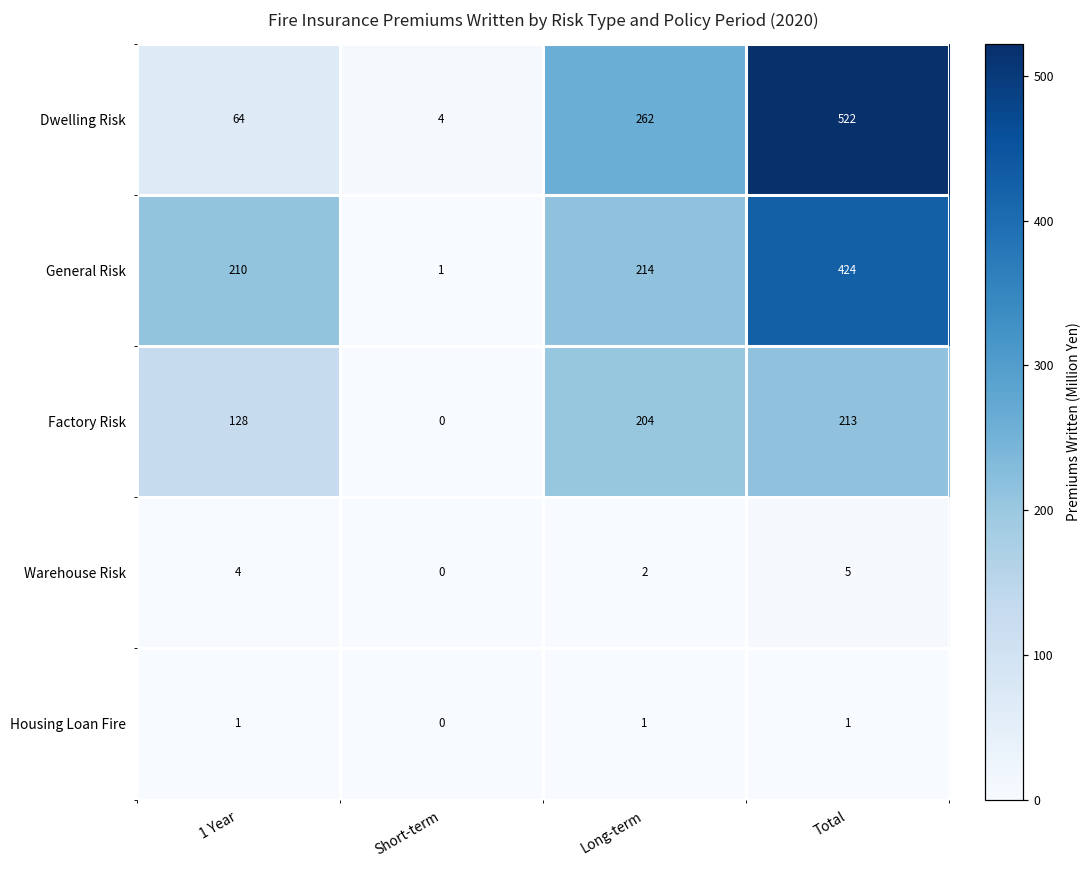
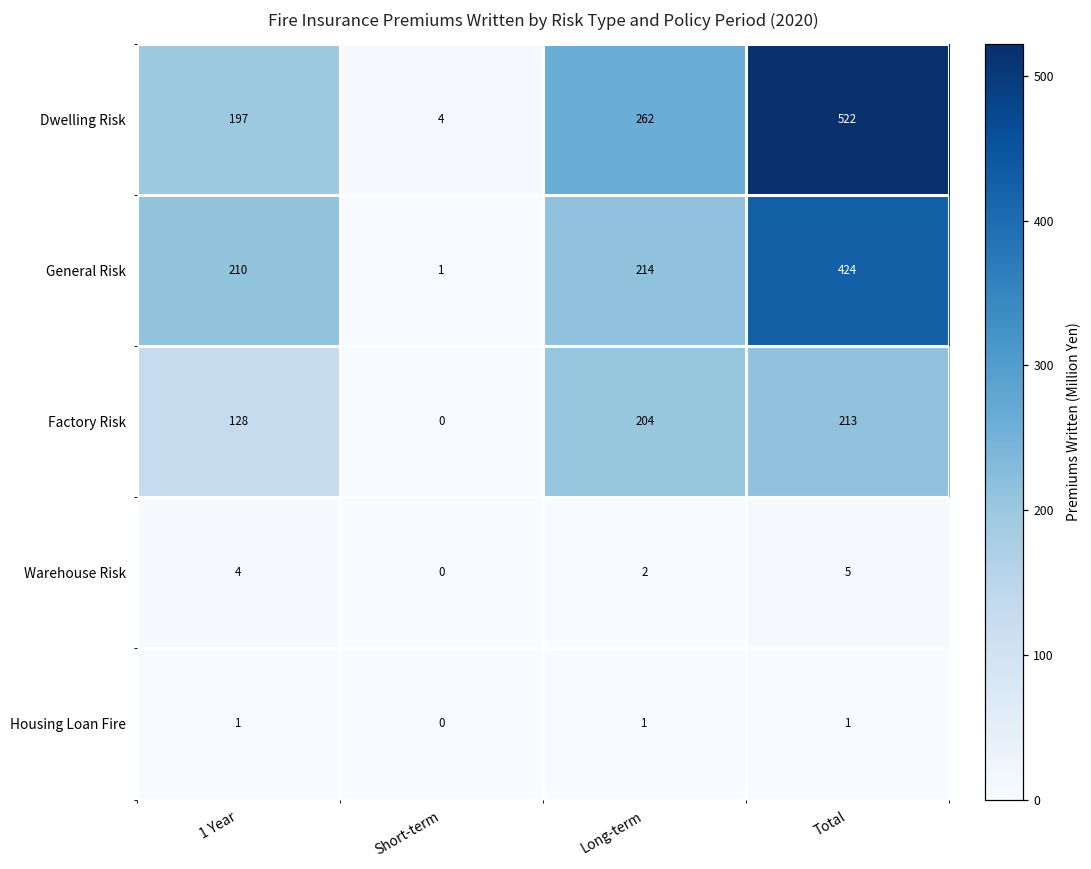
Dwelling Risk, 1 Year: 64 -> 197
